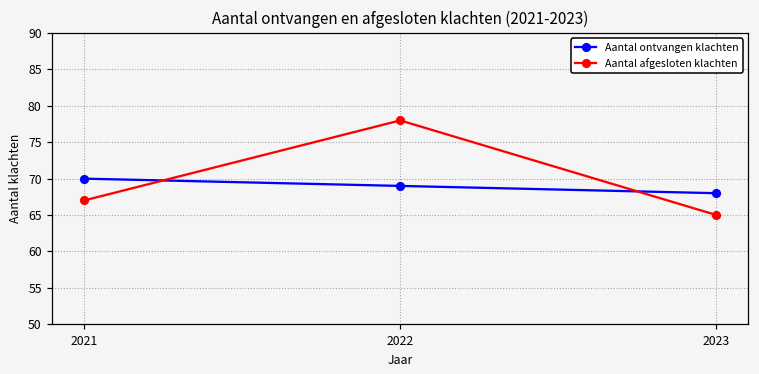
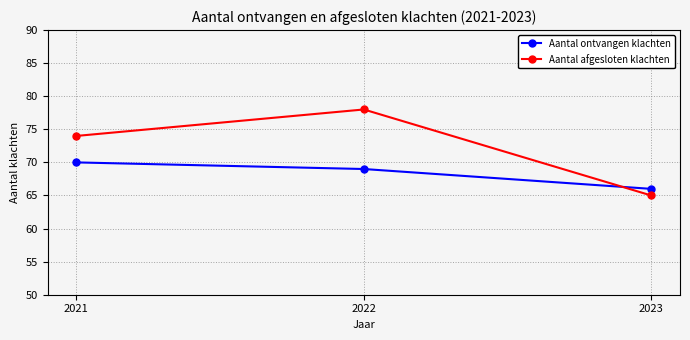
Aantal afgesloten klachten, 2021: 67 -> 74
Aantal ontvangen klachten, 2023: 68 -> 66
